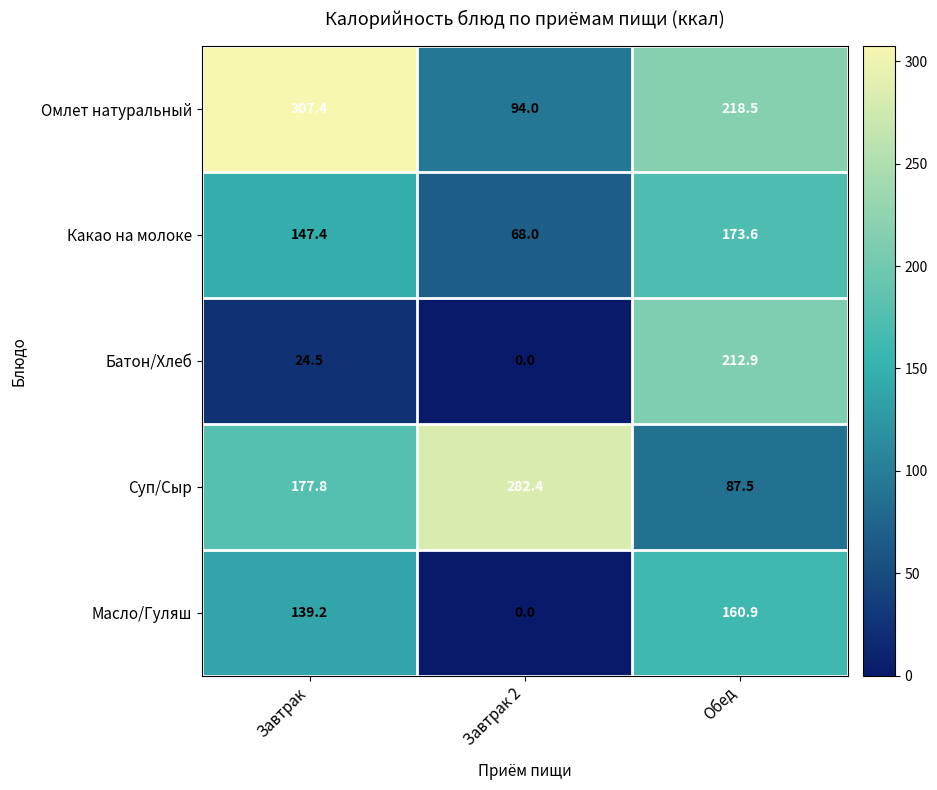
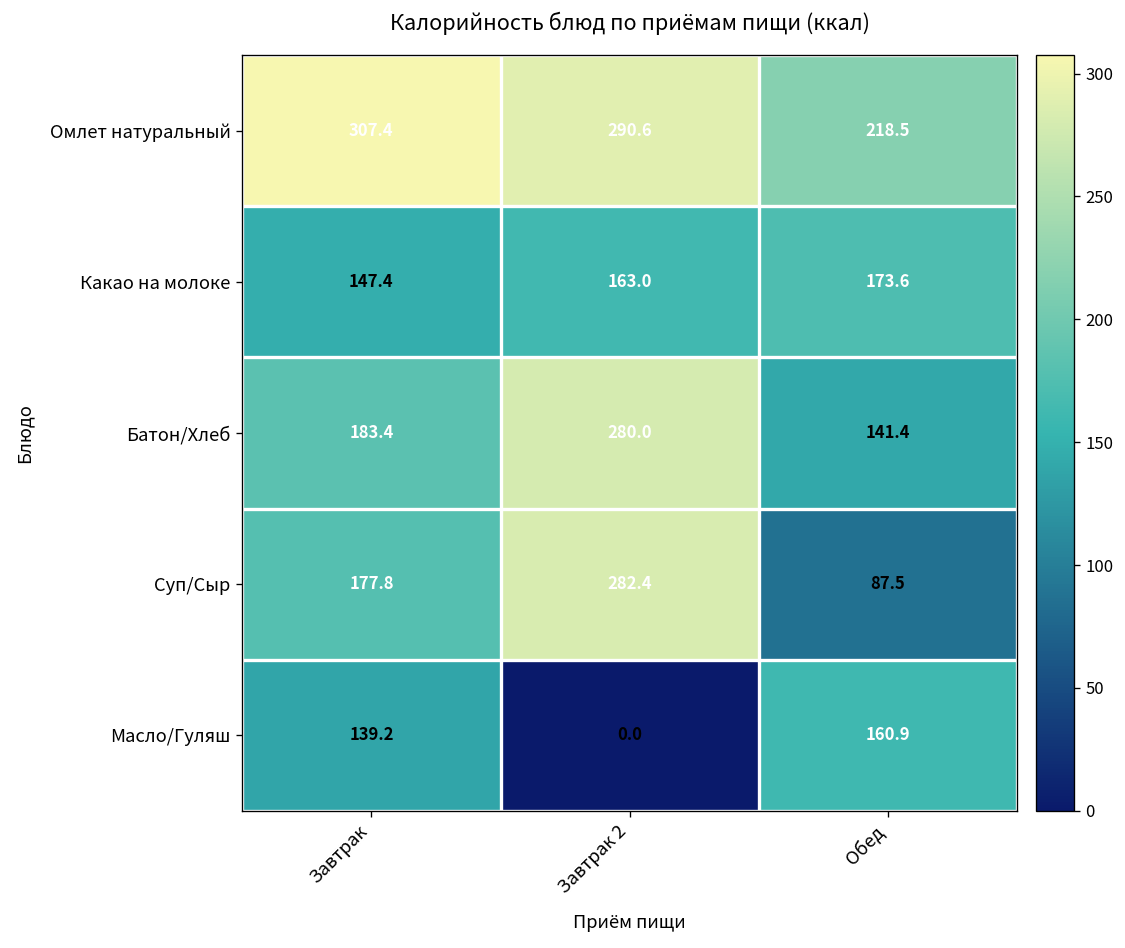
Омлет натуральный, Завтрак 2: 94.0 -> 290.6
Какао на молоке, Завтрак 2: 68.0 -> 163.0
Батон/Хлеб, Завтрак: 24.5 -> 183.4
Батон/Хлеб, Завтрак 2: 0.0 -> 280.0
Батон/Хлеб, Обед: 212.9 -> 141.4
